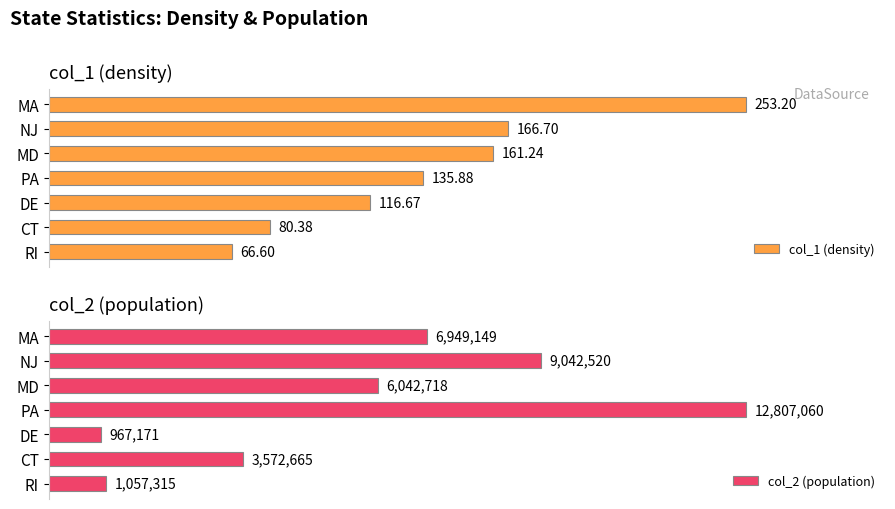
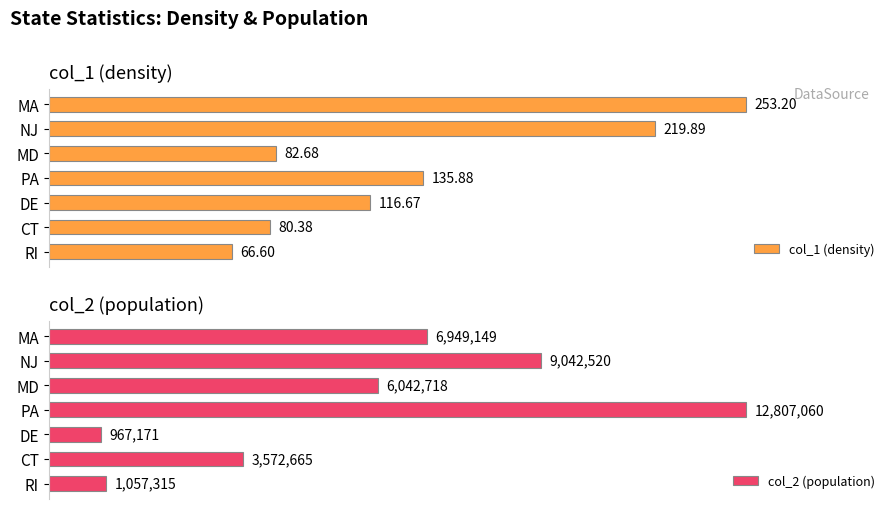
col_1 (density), NJ: 166.70 -> 219.89
col_1 (density), MD: 161.24 -> 82.68
